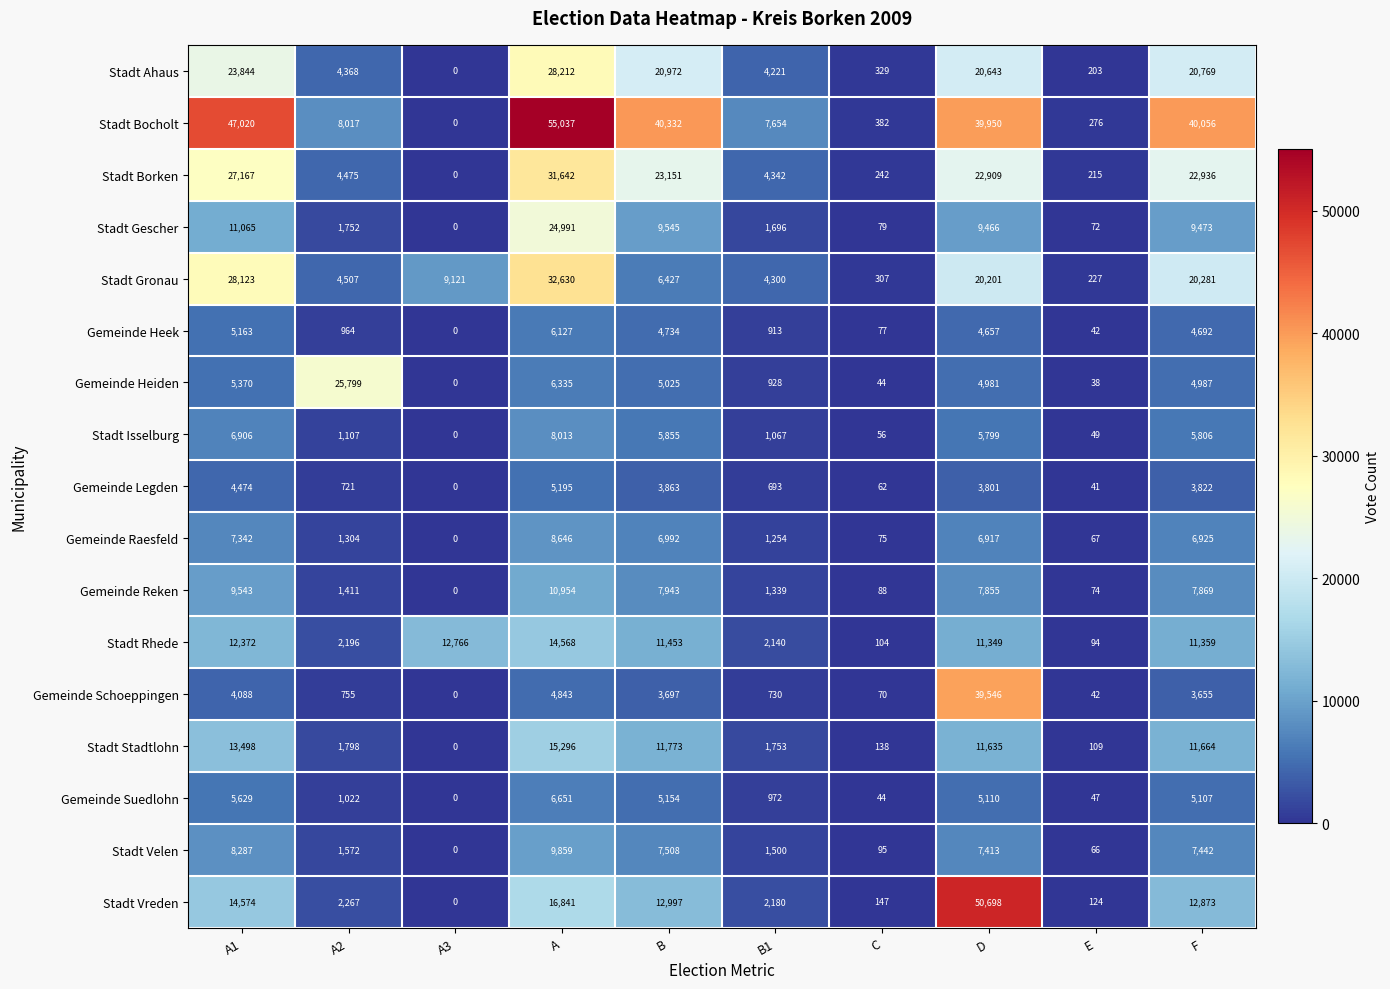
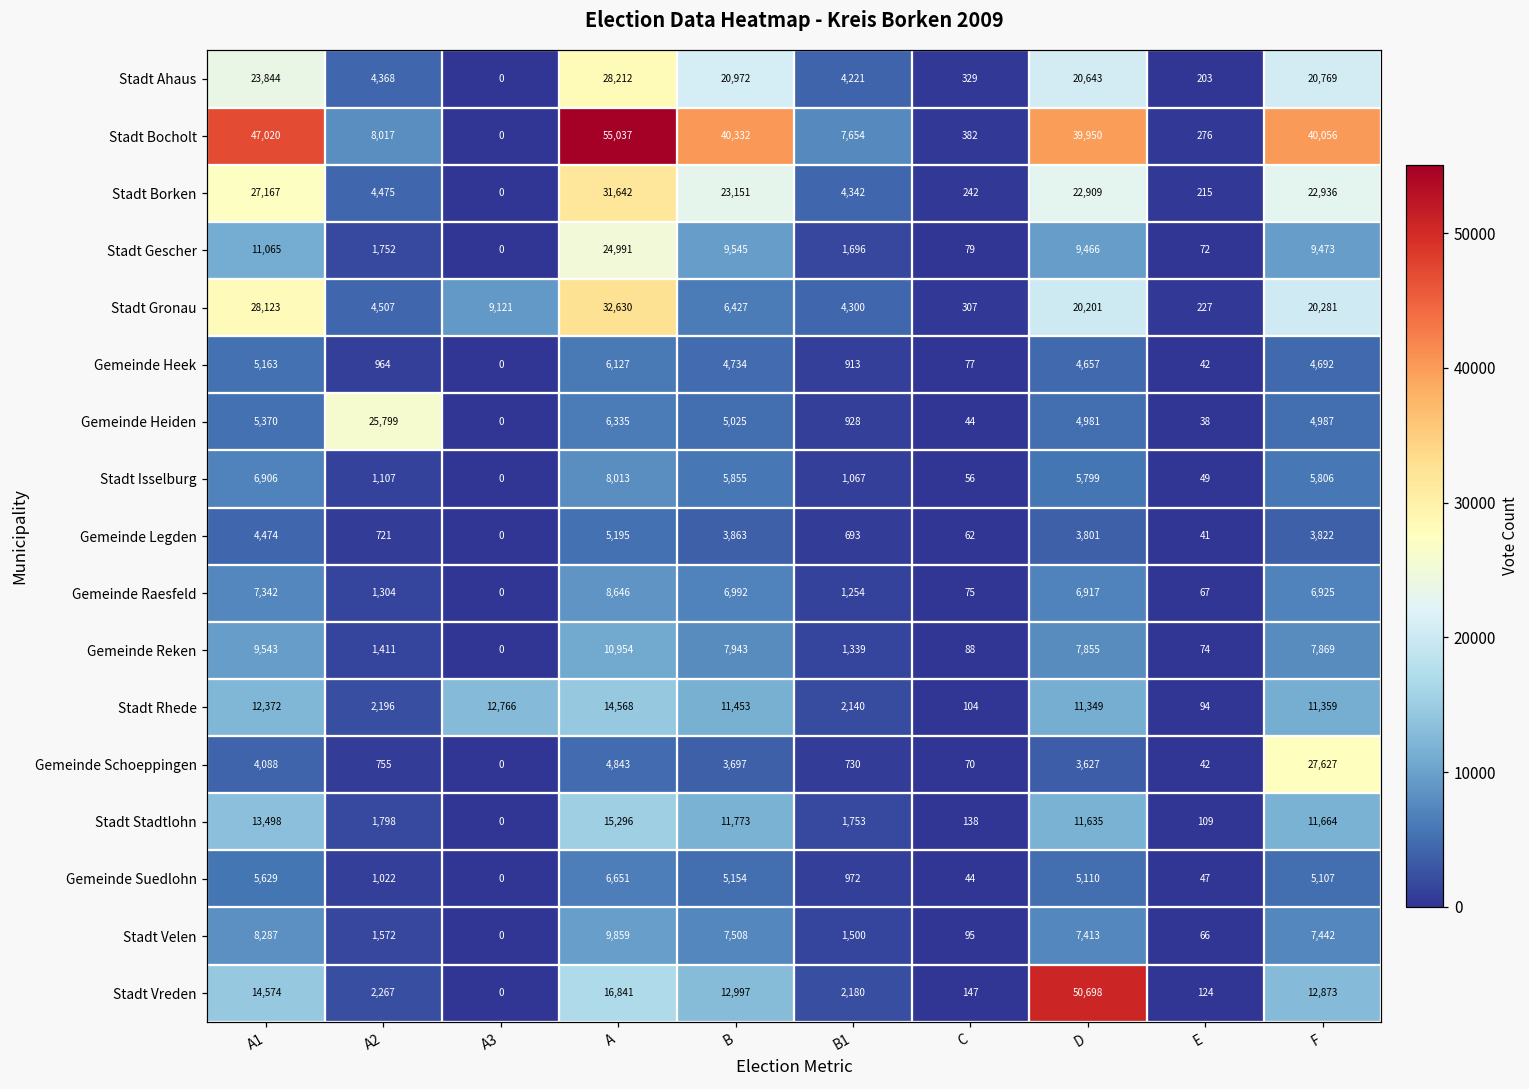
Gemeinde Schoeppingen, D: 39,546 -> 3,627
Gemeinde Schoeppingen, F: 3,655 -> 27,627
